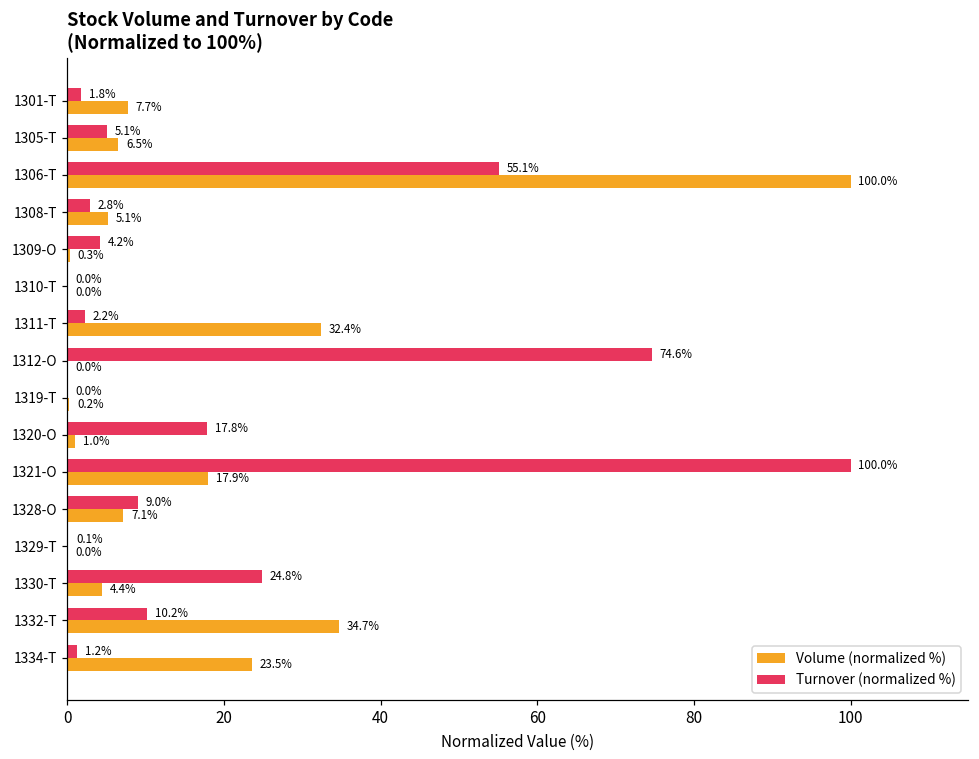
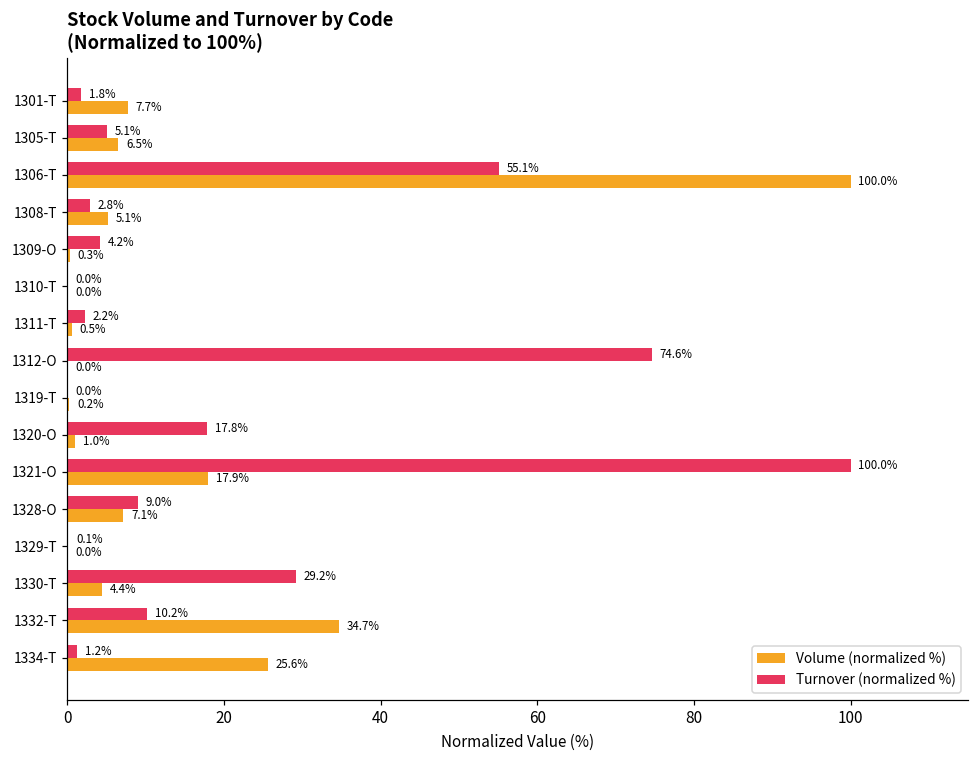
Volume (normalized %), 1311-T: 32.4% -> 0.5%
Turnover (normalized %), 1330-T: 24.8% -> 29.2%
Volume (normalized %), 1334-T: 23.5% -> 25.6%
